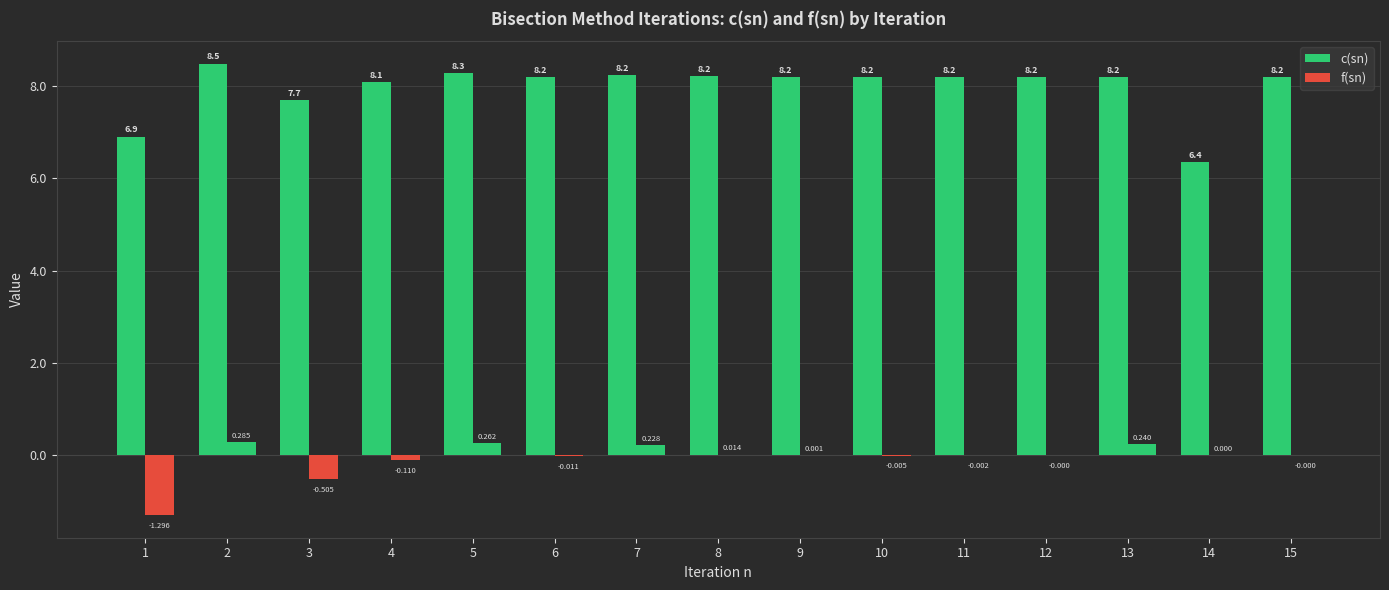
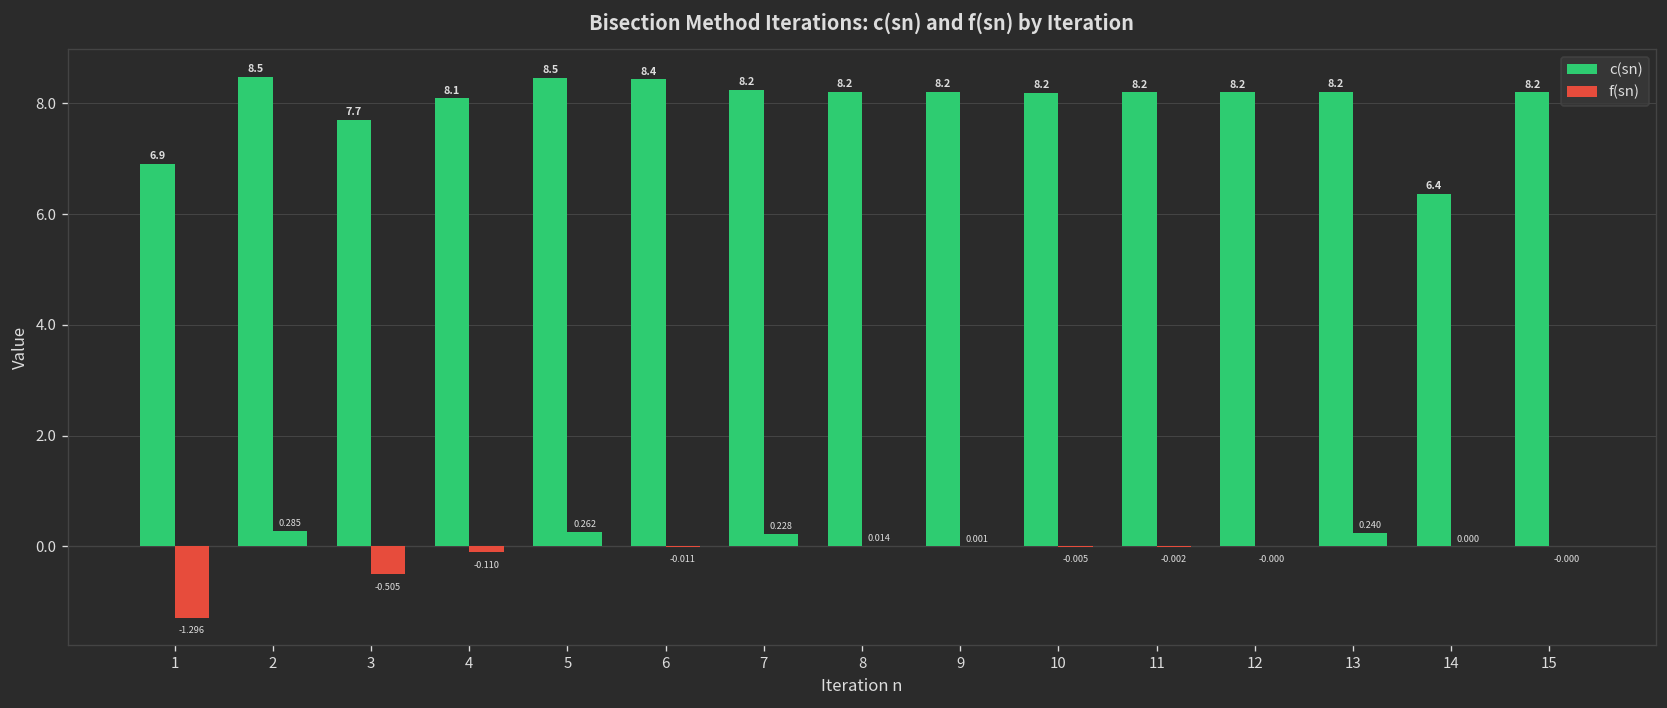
c(sn), 5: 8.3 -> 8.5
c(sn), 6: 8.2 -> 8.4
